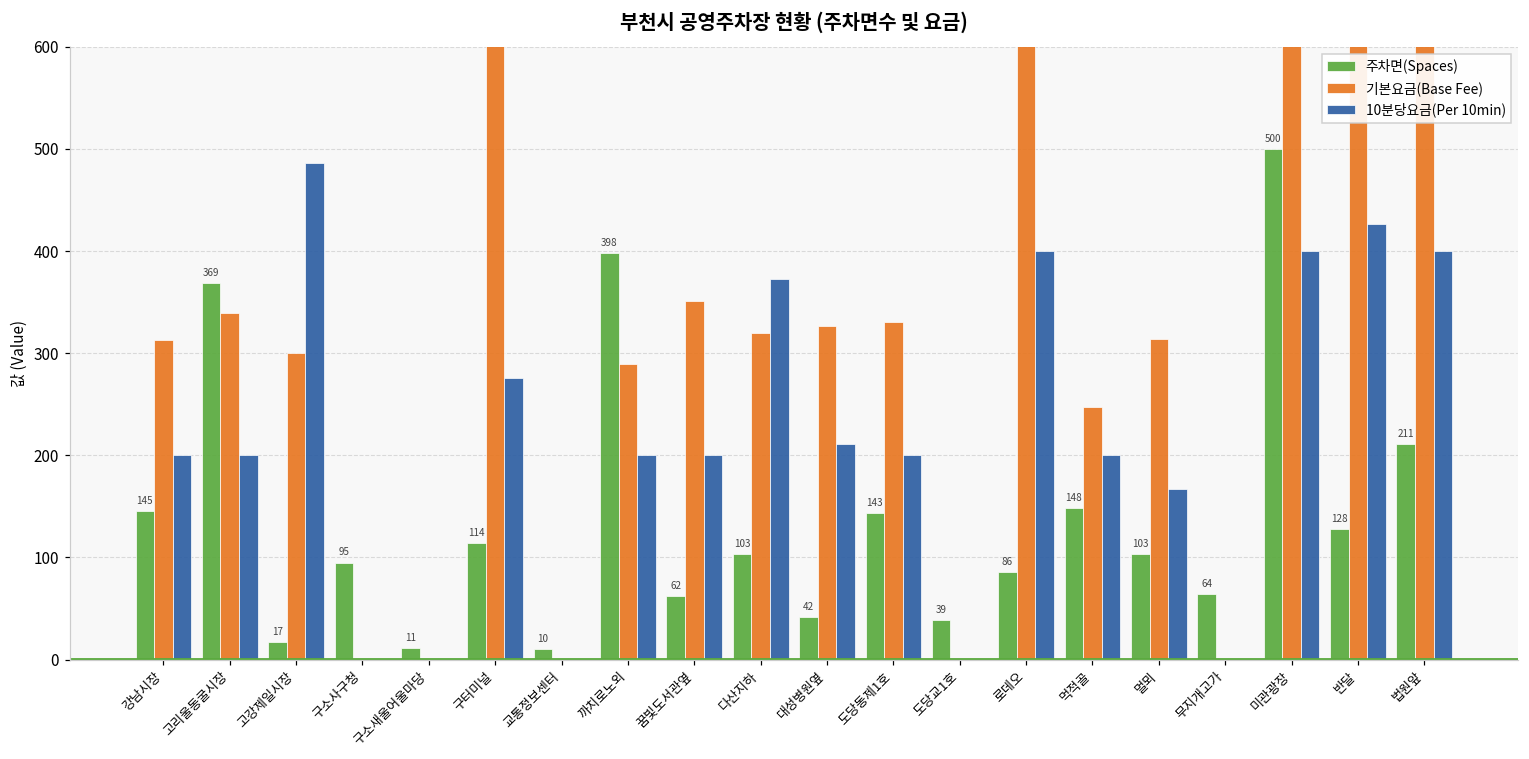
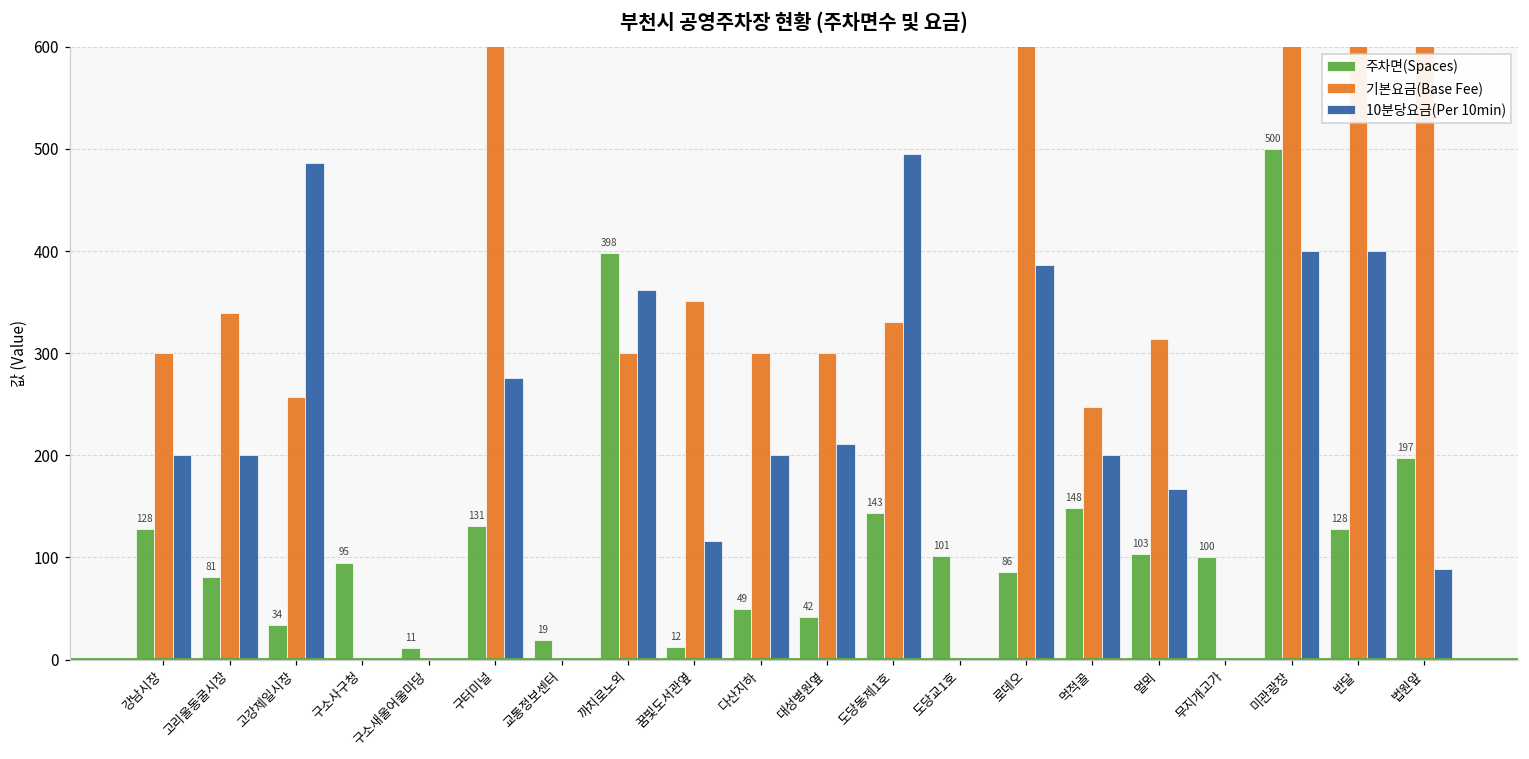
주차면(Spaces), 강남시장: 145 -> 128
기본요금(Base Fee), 강남시장: 310 -> 300
주차면(Spaces), 고리울동굴시장: 369 -> 81
주차면(Spaces), 고강제일시장: 17 -> 34
기본요금(Base Fee), 고강제일시장: 300 -> 260
주차면(Spaces), 구터미널: 114 -> 131
주차면(Spaces), 교통정보센터: 10 -> 19
기본요금(Base Fee), 까치로노외: 290 -> 300
10분당요금(Per 10min), 까치로노외: 200 -> 360
주차면(Spaces), 꿈빛도서관옆: 62 -> 12
10분당요금(Per 10min), 꿈빛도서관옆: 200 -> 120
주차면(Spaces), 다산지하: 103 -> 49
기본요금(Base Fee), 다산지하: 320 -> 300
10분당요금(Per 10min), 다산지하: 370 -> 200
기본요금(Base Fee), 대성병원옆: 330 -> 300
10분당요금(Per 10min), 도당동제1호: 200 -> 500
주차면(Spaces), 도당교1호: 39 -> 101
10분당요금(Per 10min), 로데오: 400 -> 390
주차면(Spaces), 무지개고가: 64 -> 100
10분당요금(Per 10min), 반달: 430 -> 400
주차면(Spaces), 법원앞: 211 -> 197
10분당요금(Per 10min), 법원앞: 400 -> 90
